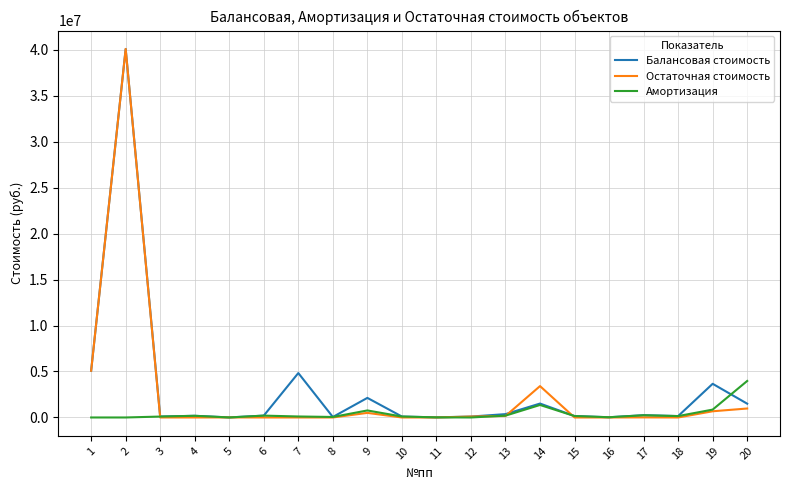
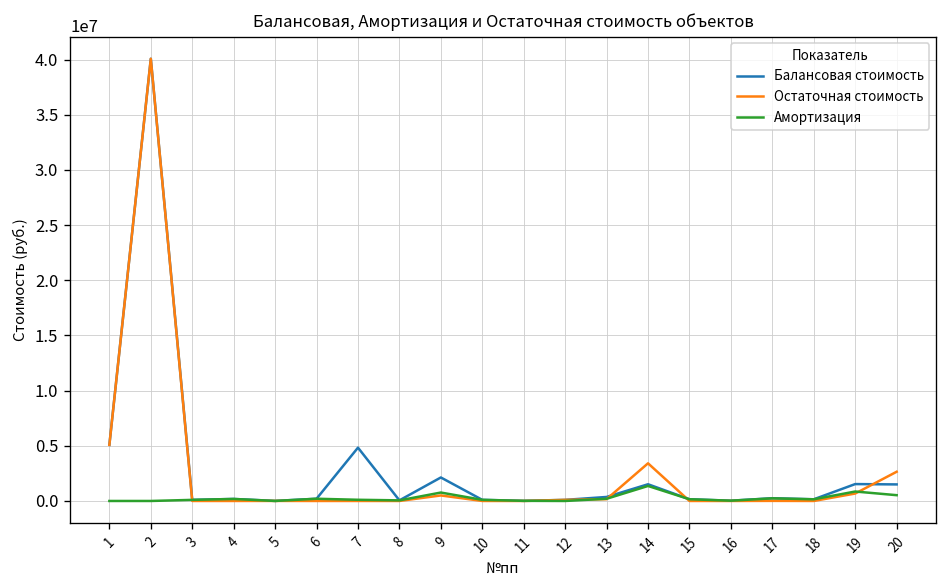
Балансовая стоимость, 19: 4000000 -> 2000000
Остаточная стоимость, 20: 1000000 -> 3000000
Амортизация, 20: 4000000 -> 1000000
